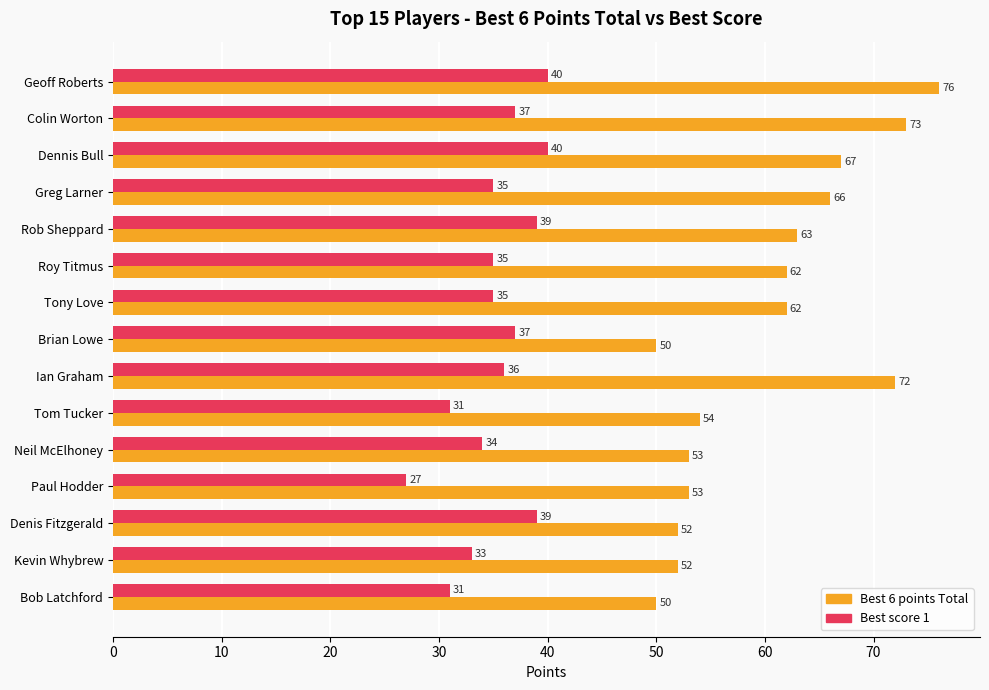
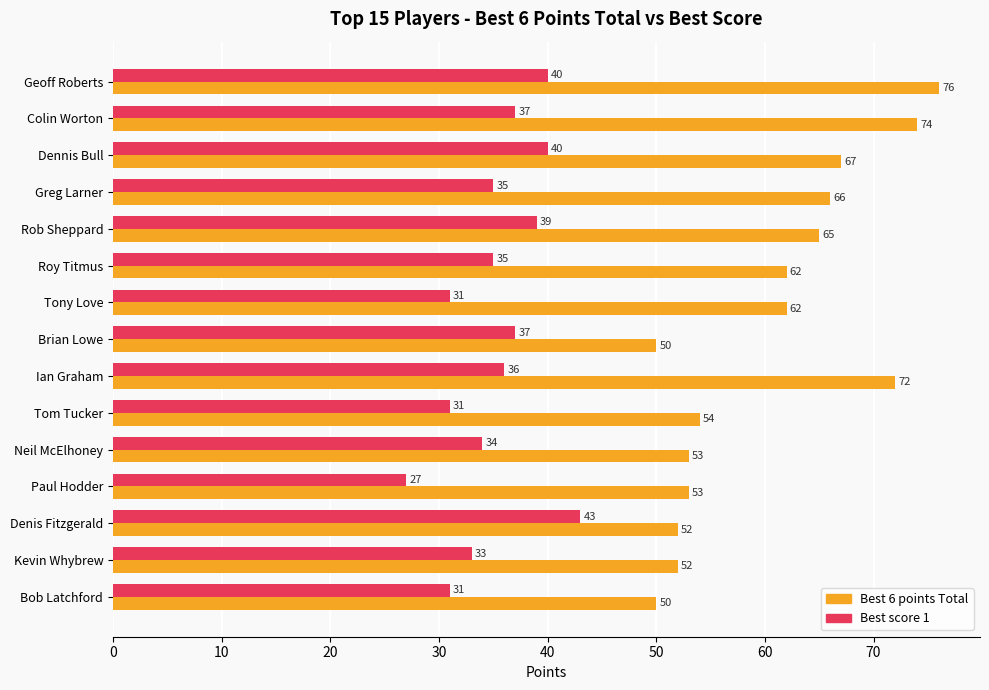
Best 6 points Total, Colin Worton: 73 -> 74
Best 6 points Total, Rob Sheppard: 63 -> 65
Best score 1, Tony Love: 35 -> 31
Best score 1, Denis Fitzgerald: 39 -> 43
